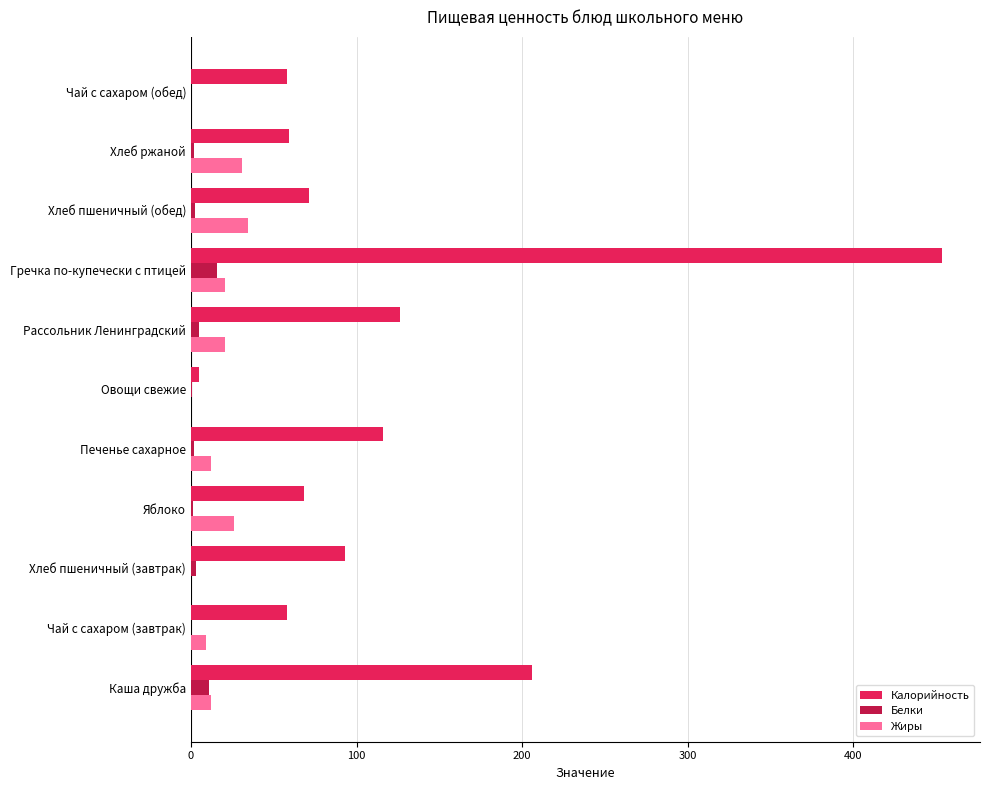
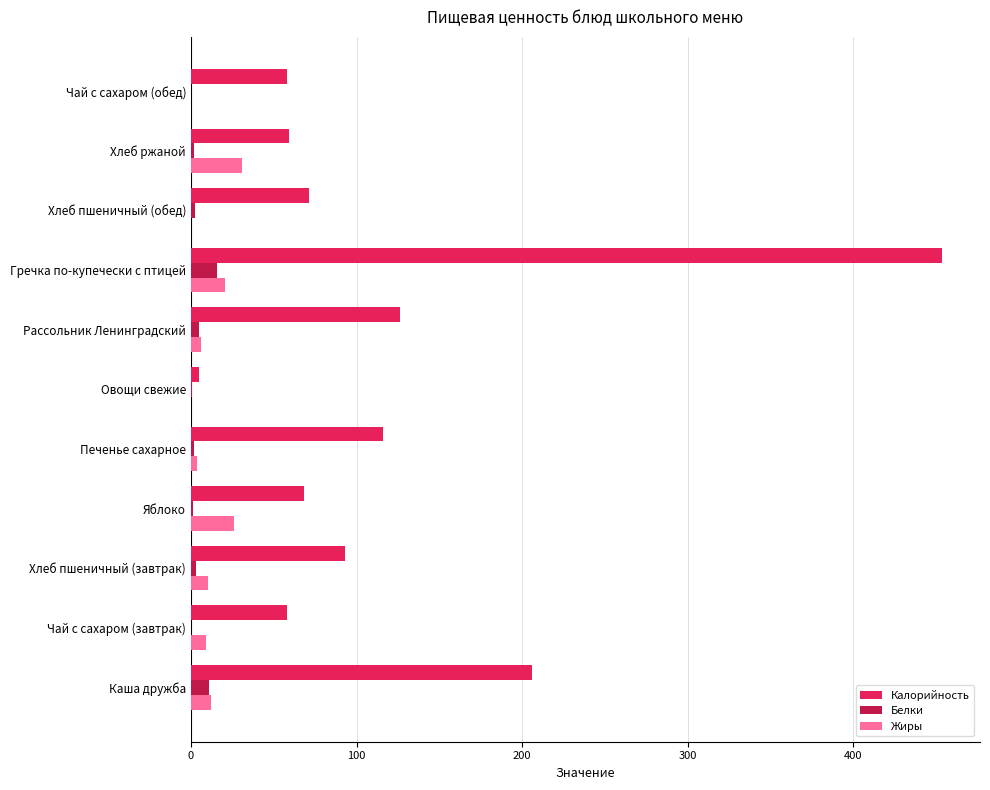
Жиры, Хлеб пшеничный (обед): 34 -> 0
Жиры, Рассольник Ленинградский: 21 -> 6
Жиры, Печенье сахарное: 12 -> 4
Жиры, Хлеб пшеничный (завтрак): 0 -> 10
